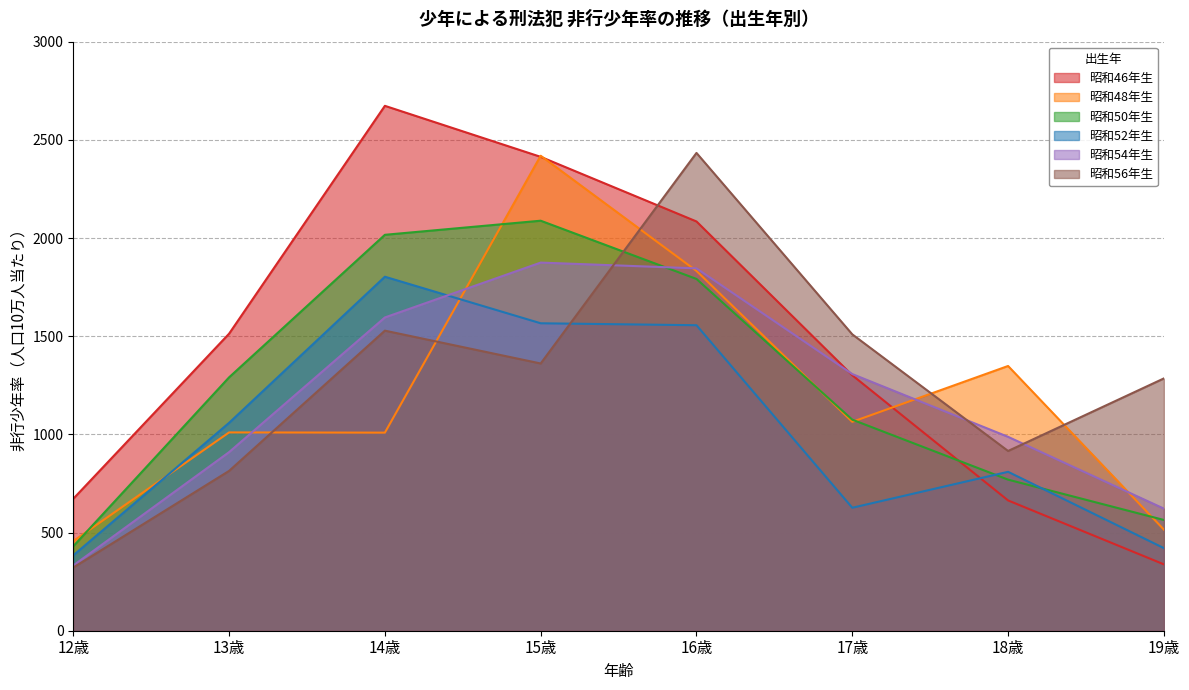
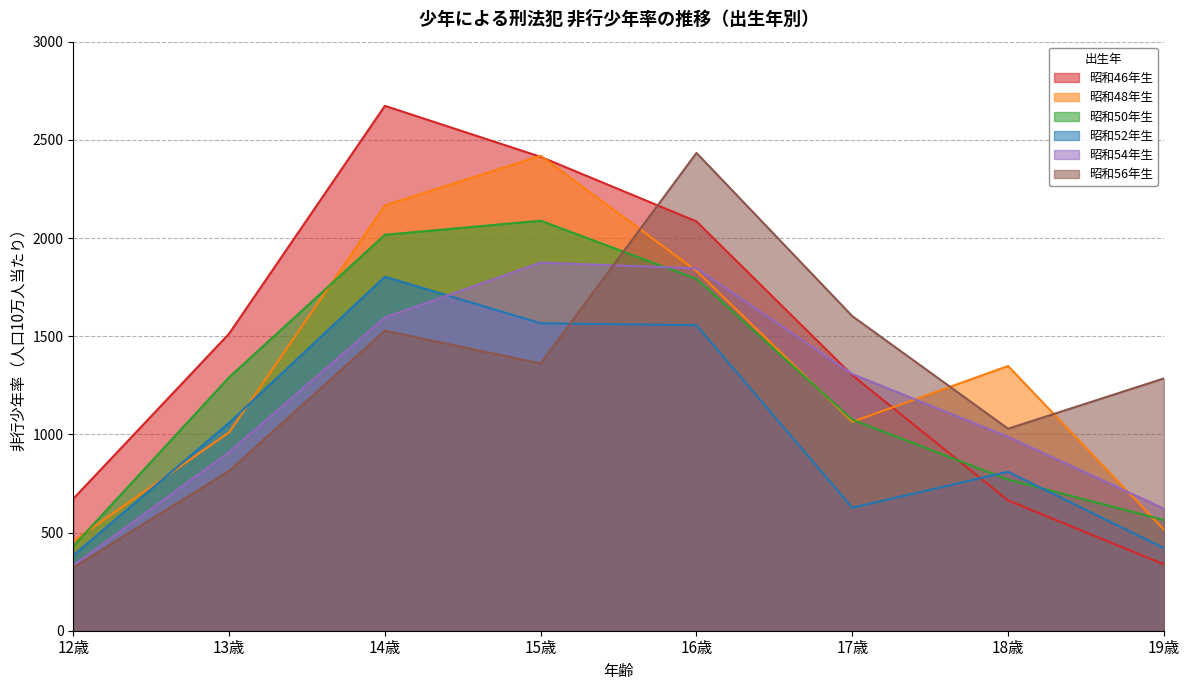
昭和48年生, 14歳: 1010 -> 2170
昭和56年生, 17歳: 1510 -> 1600
昭和56年生, 18歳: 920 -> 1030
